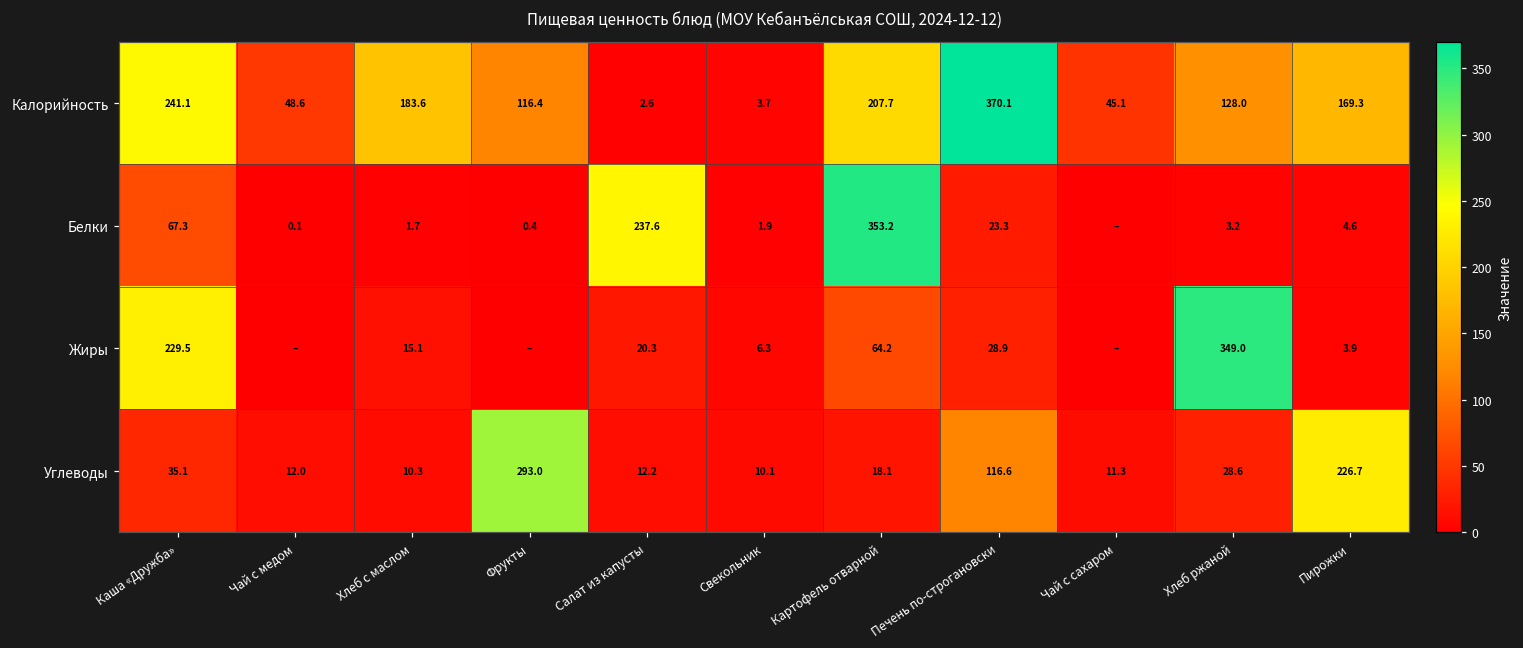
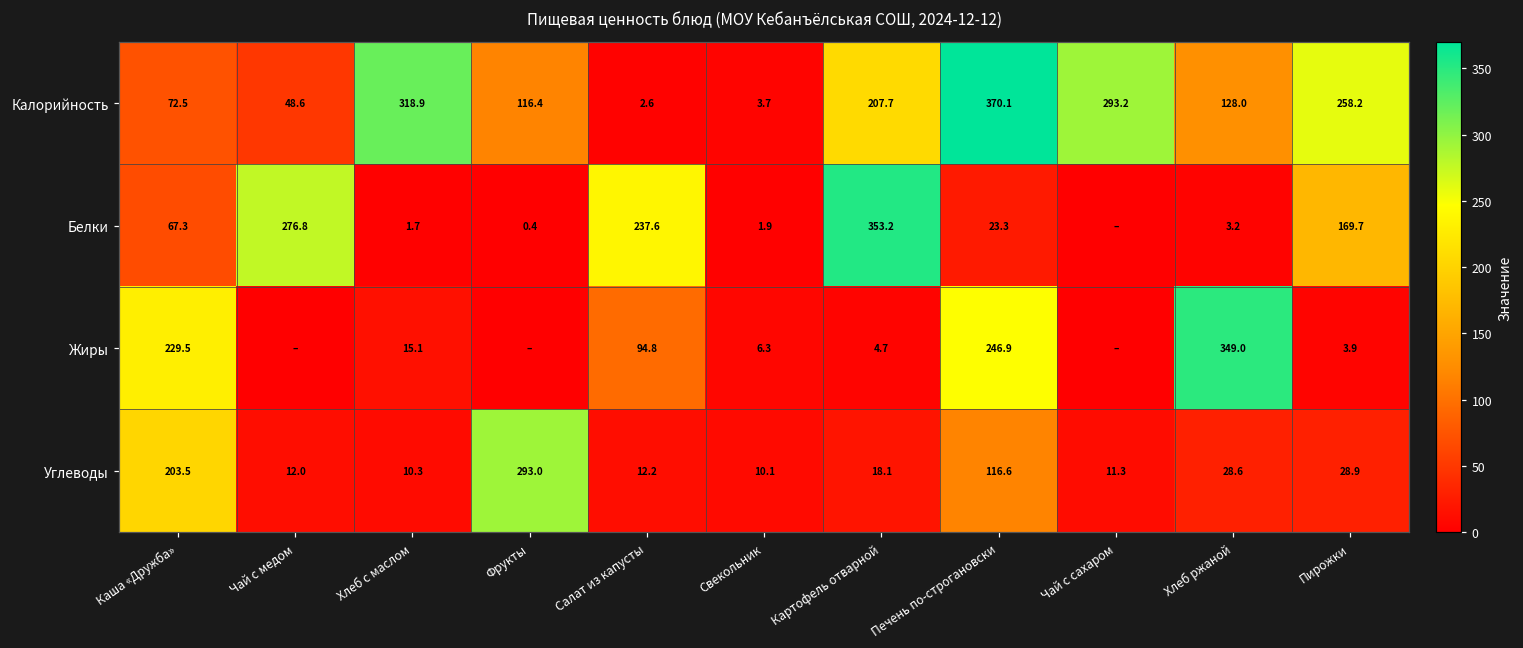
Калорийность, Каша «Дружба»: 241.1 -> 72.5
Калорийность, Хлеб с маслом: 183.6 -> 318.9
Калорийность, Чай с сахаром: 45.1 -> 293.2
Калорийность, Пирожки: 169.3 -> 258.2
Белки, Чай с медом: 0.1 -> 276.8
Белки, Пирожки: 4.6 -> 169.7
Жиры, Салат из капусты: 20.3 -> 94.8
Жиры, Картофель отварной: 64.2 -> 4.7
Жиры, Печень по-строгановски: 28.9 -> 246.9
Углеводы, Каша «Дружба»: 35.1 -> 203.5
Углеводы, Пирожки: 226.7 -> 28.9
